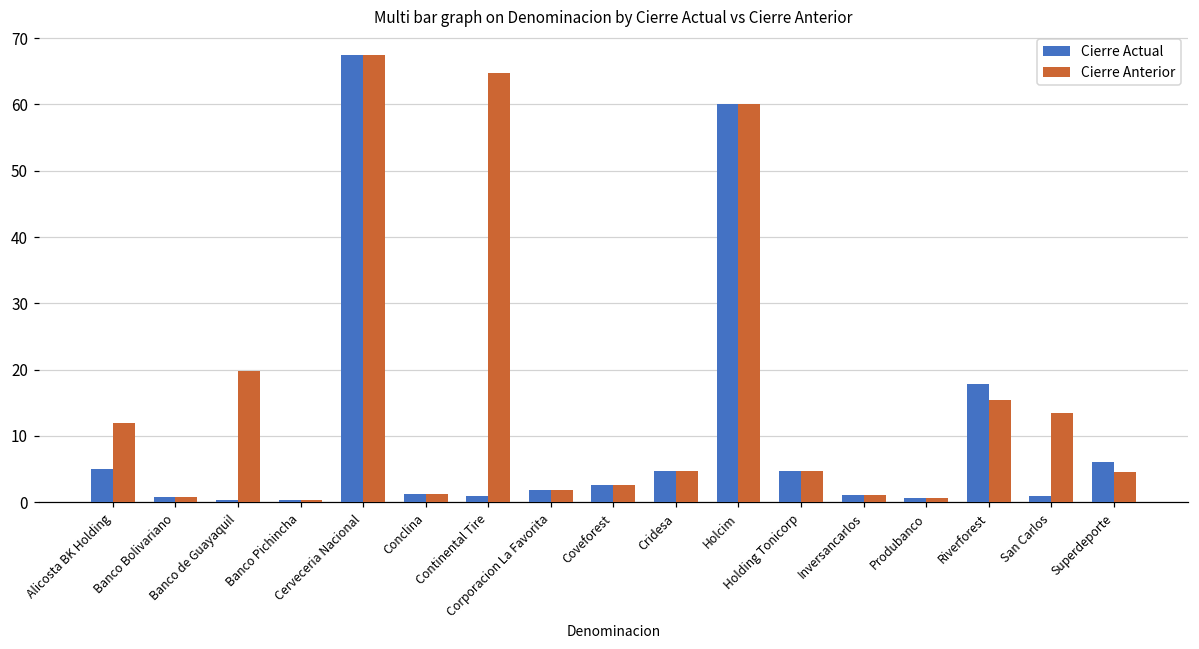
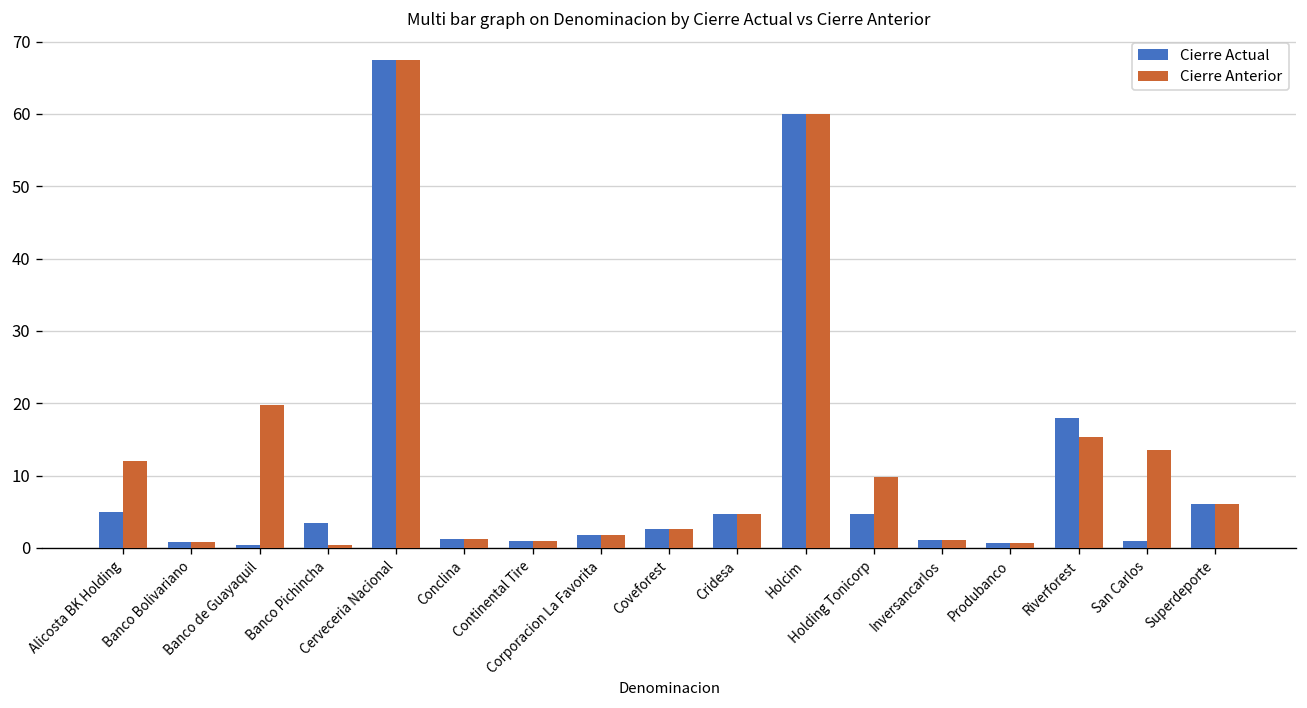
Cierre Actual, Banco Pichincha: 0 -> 3
Cierre Anterior, Continental Tire: 65 -> 1
Cierre Anterior, Holding Tonicorp: 5 -> 10
Cierre Anterior, Superdeporte: 5 -> 6
